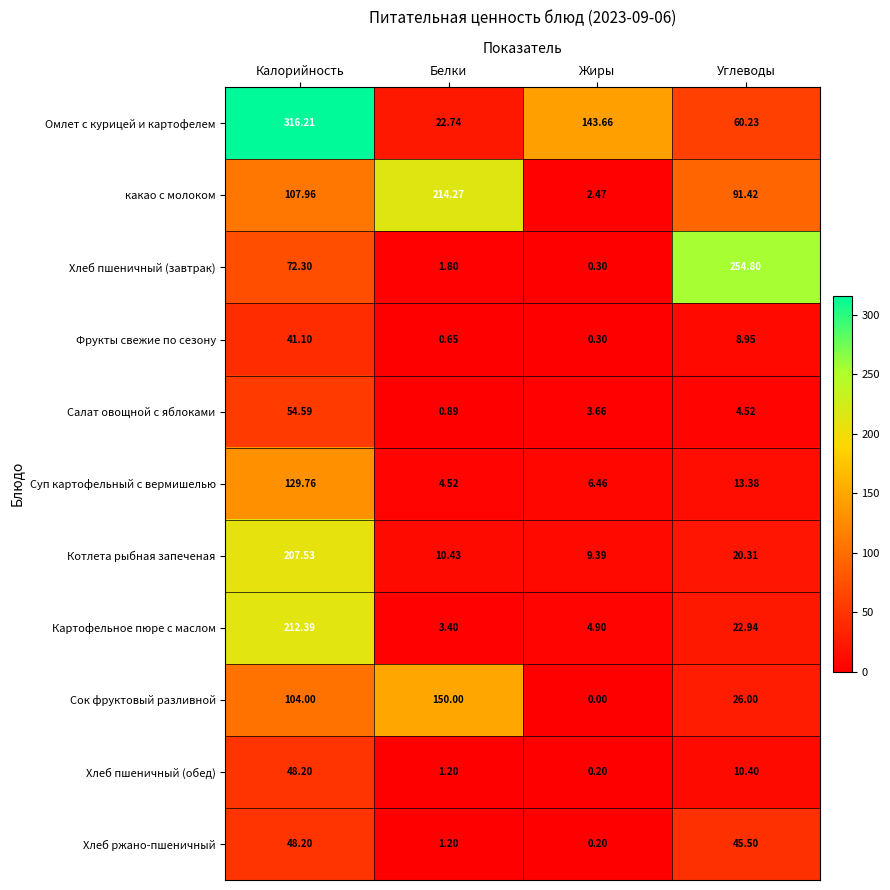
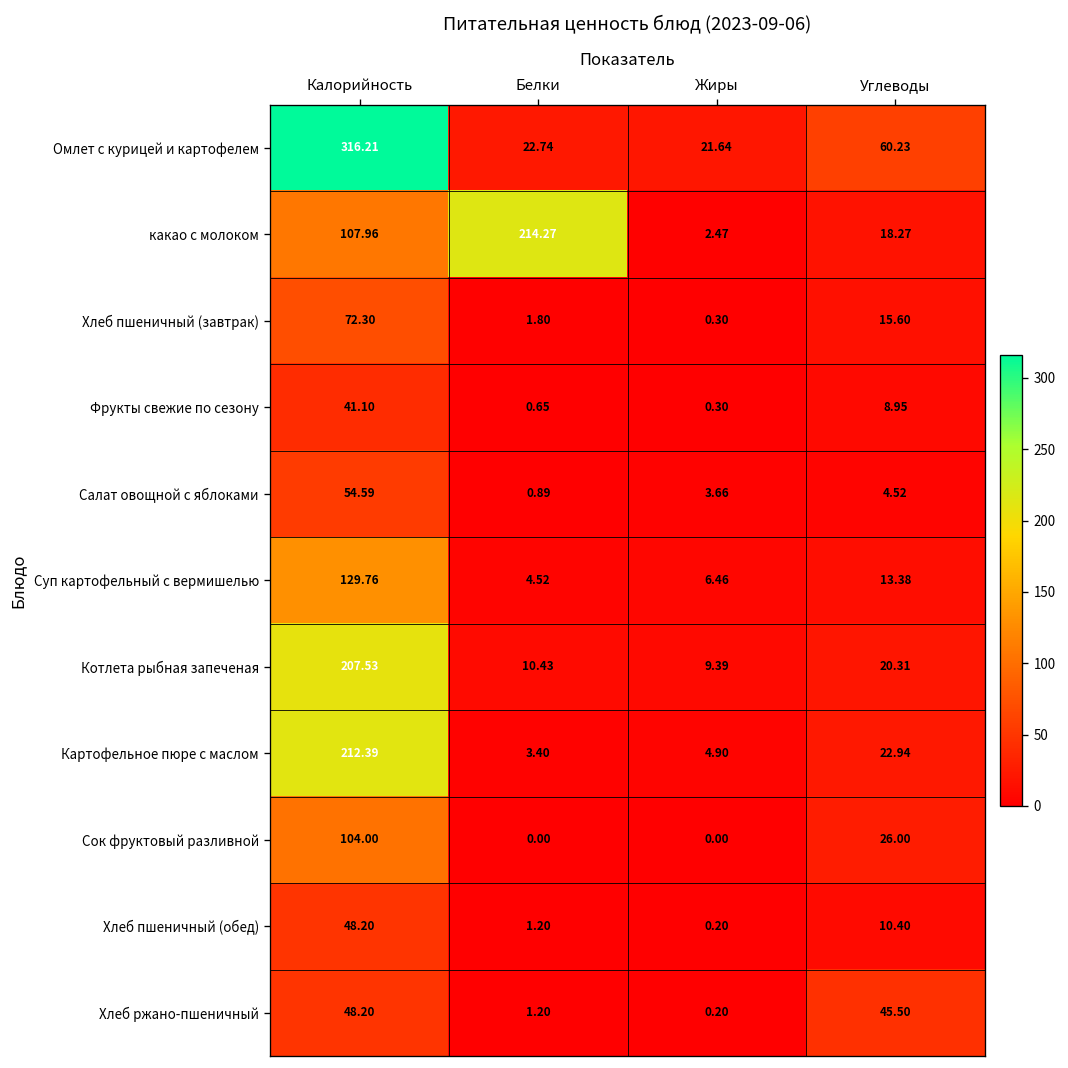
Омлет с курицей и картофелем, Жиры: 143.66 -> 21.64
какао с молоком, Углеводы: 91.42 -> 18.27
Хлеб пшеничный (завтрак), Углеводы: 254.80 -> 15.60
Сок фруктовый разливной, Белки: 150.00 -> 0.00
